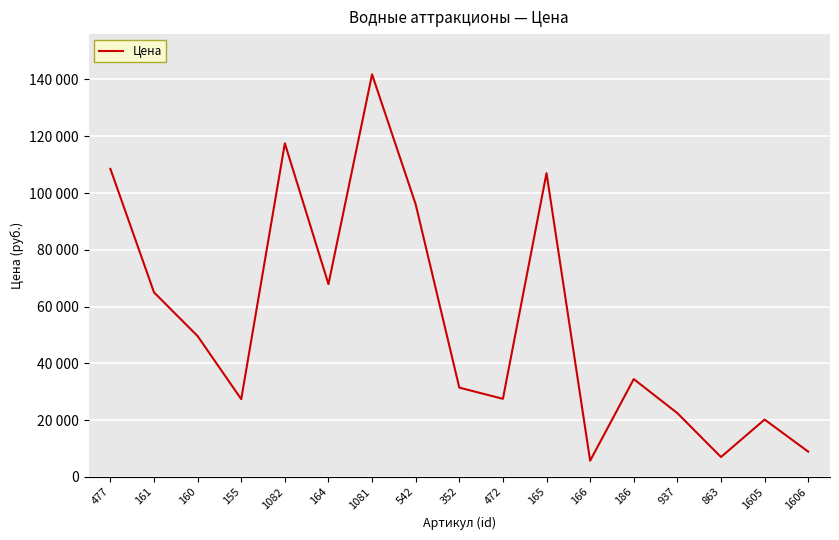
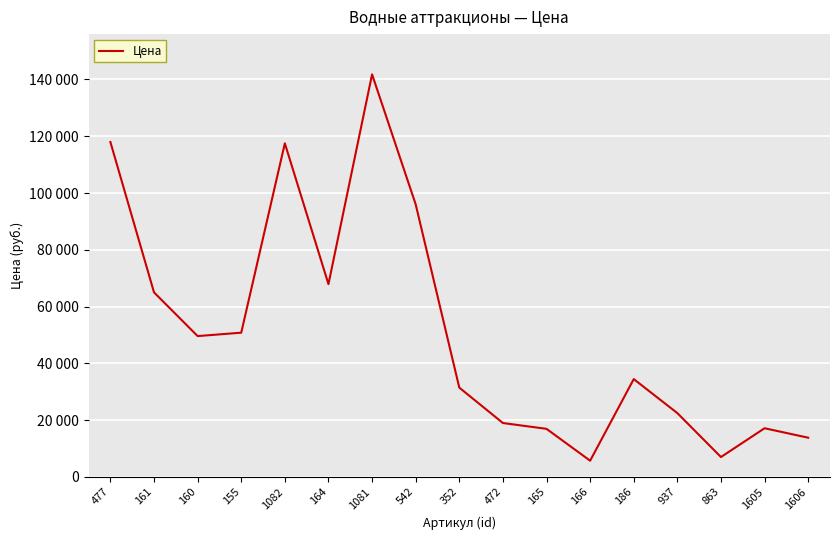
477: 109000 -> 118000
155: 27000 -> 51000
472: 28000 -> 19000
165: 107000 -> 17000
1605: 20000 -> 17000
1606: 9000 -> 14000
